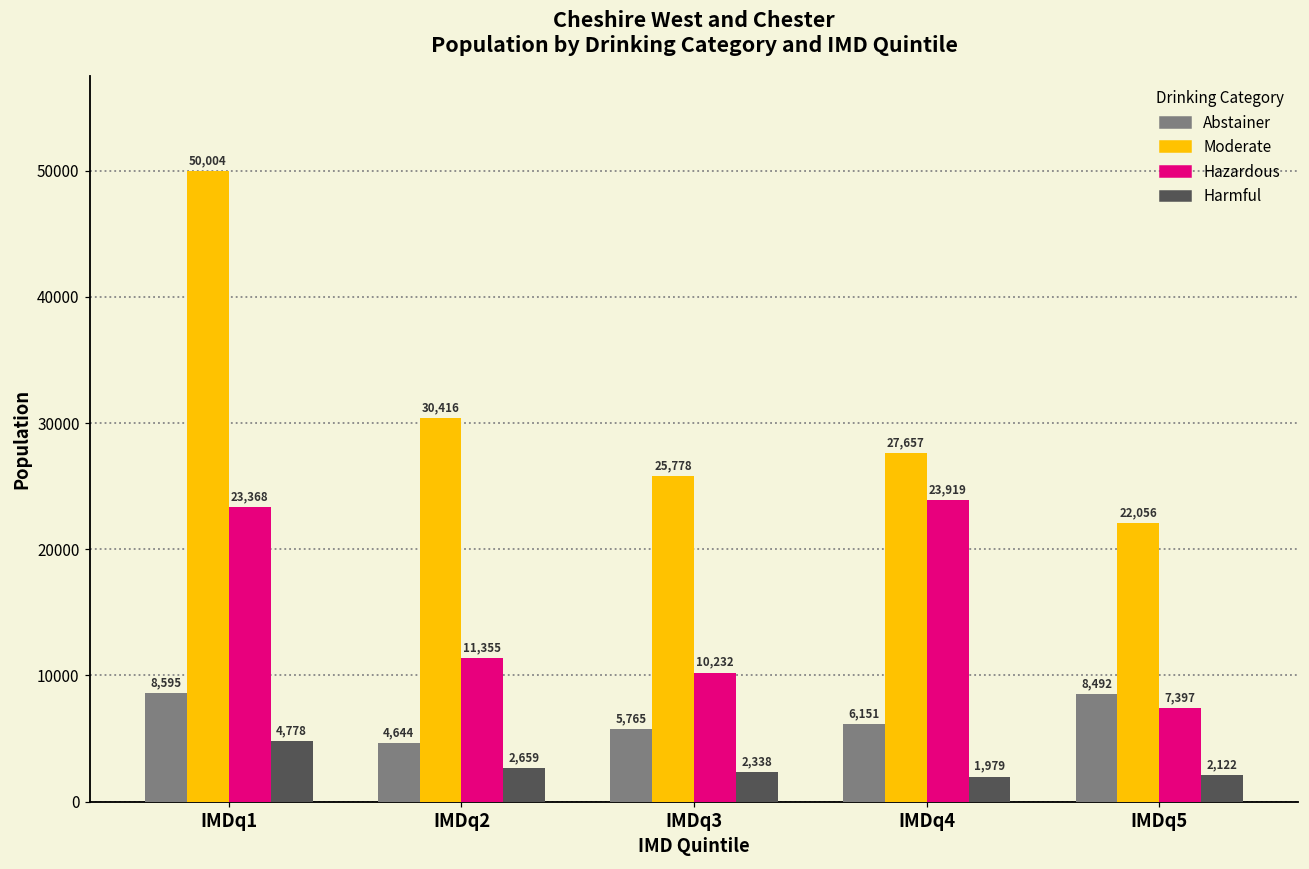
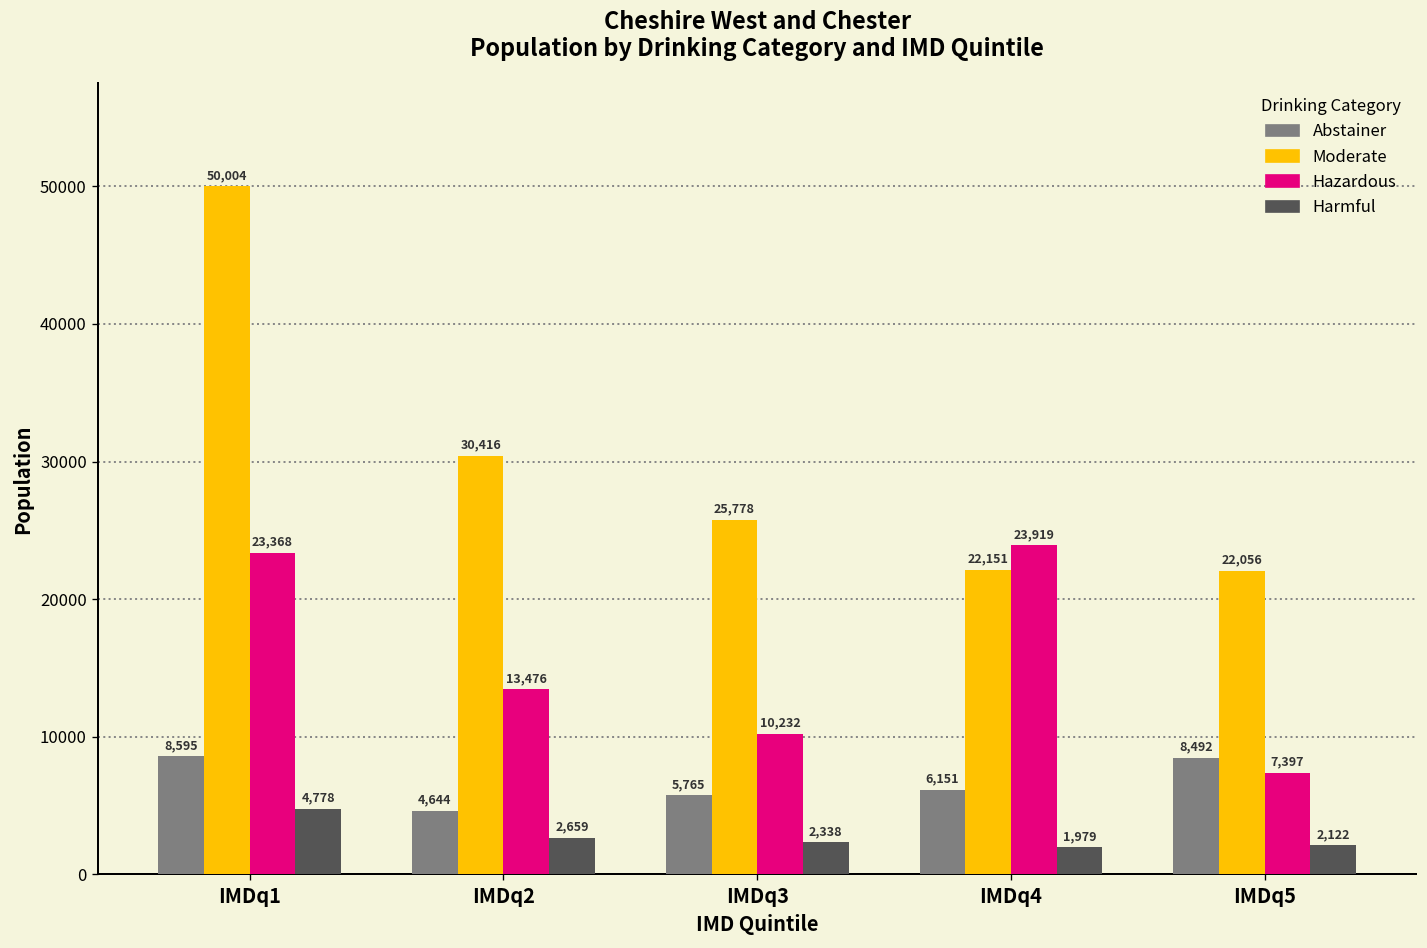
Hazardous, IMDq2: 11,355 -> 13,476
Moderate, IMDq4: 27,657 -> 22,151
